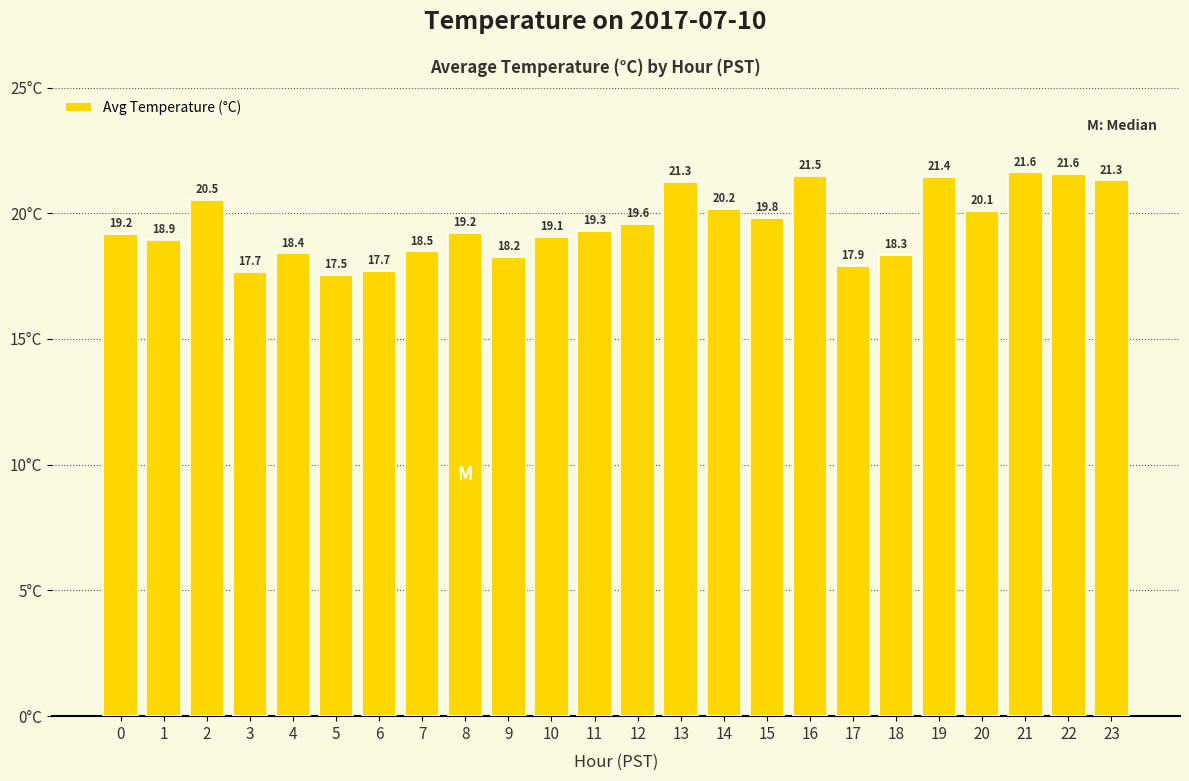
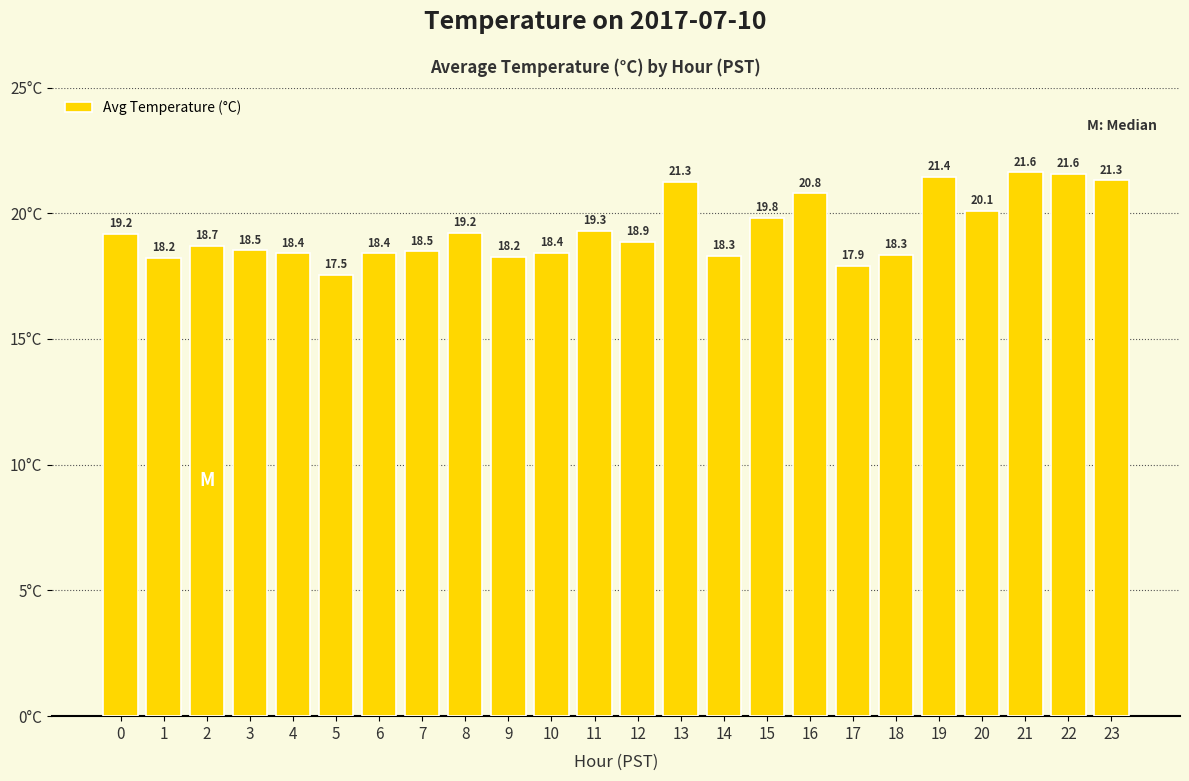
1: 18.9 -> 18.2
2: 20.5 -> 18.7
3: 17.7 -> 18.5
6: 17.7 -> 18.4
10: 19.1 -> 18.4
12: 19.6 -> 18.9
14: 20.2 -> 18.3
16: 21.5 -> 20.8
